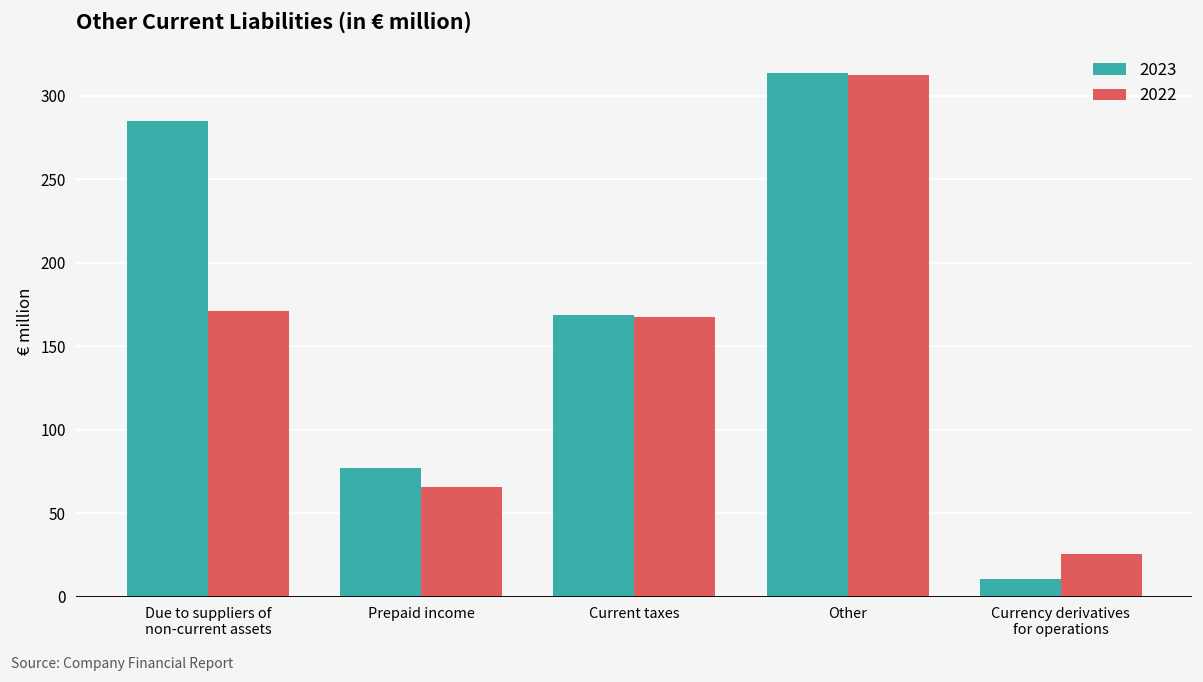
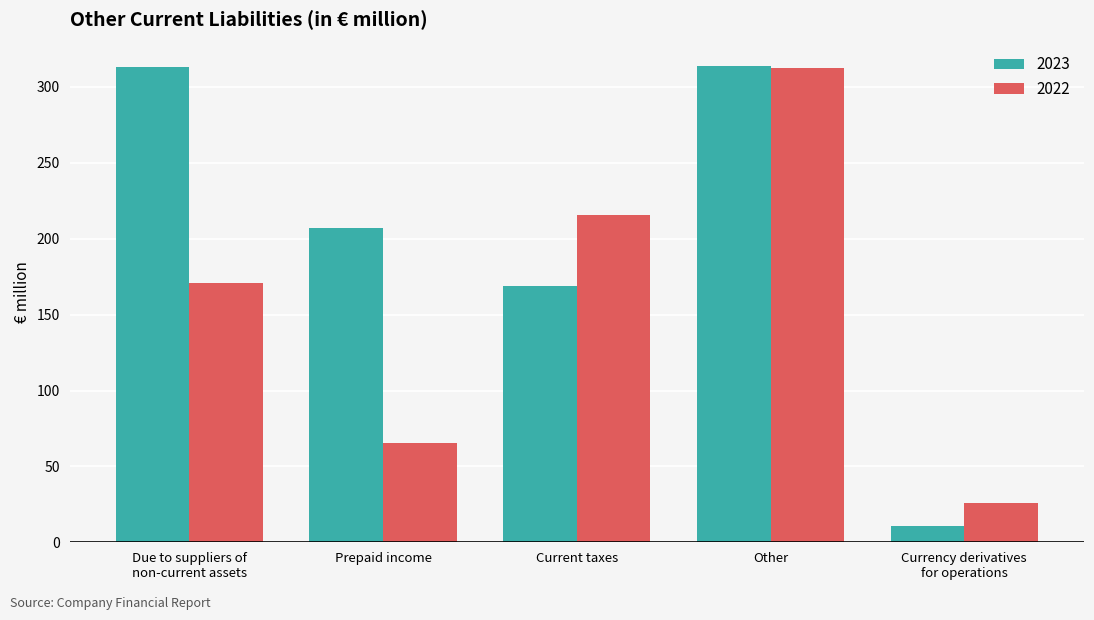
2023, Due to suppliers of non-current assets: 285 -> 313
2023, Prepaid income: 77 -> 207
2022, Current taxes: 167 -> 216
